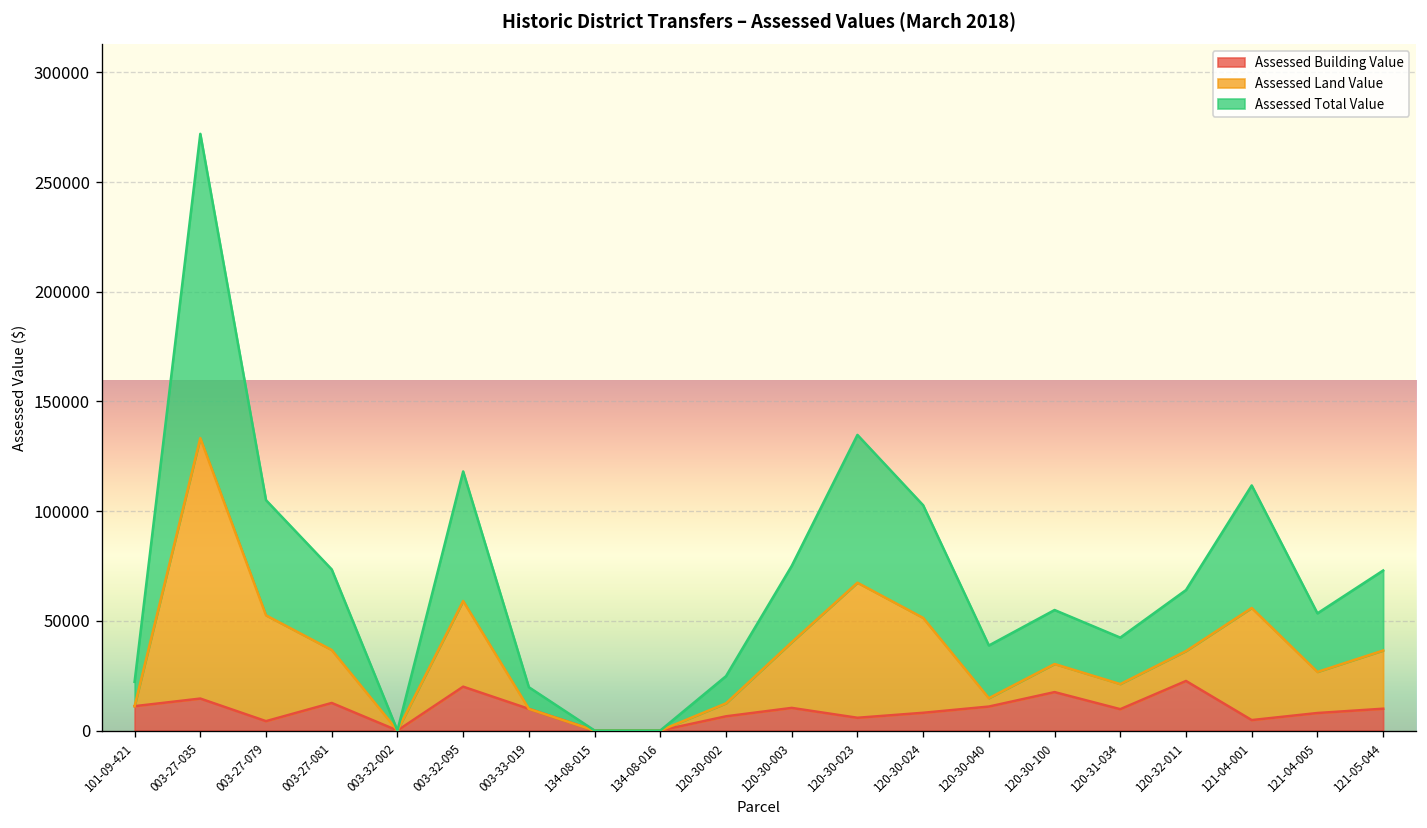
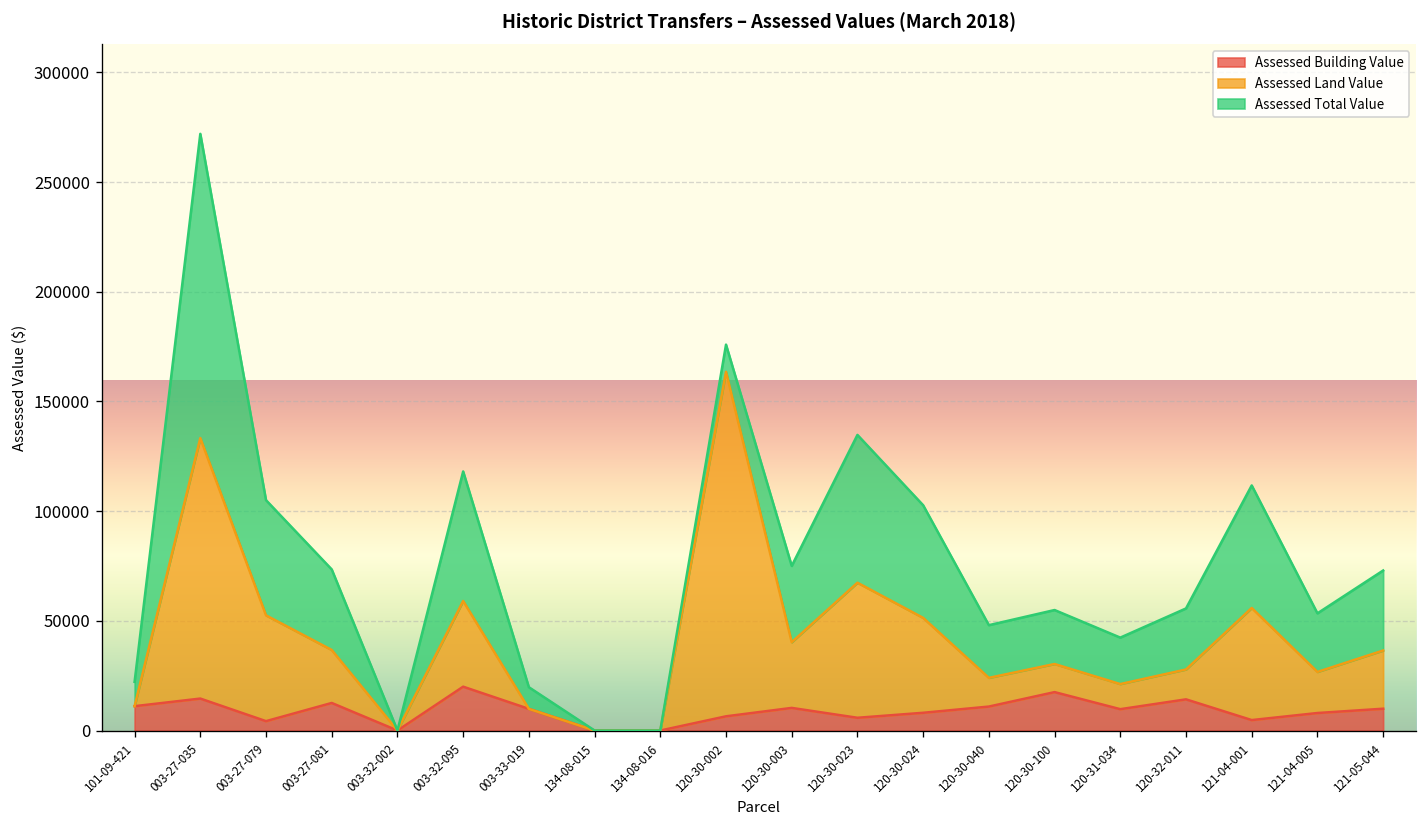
Assessed Land Value, 120-30-002: 6000 -> 157000
Assessed Land Value, 120-30-040: 4000 -> 13000
Assessed Building Value, 120-32-011: 23000 -> 14000
